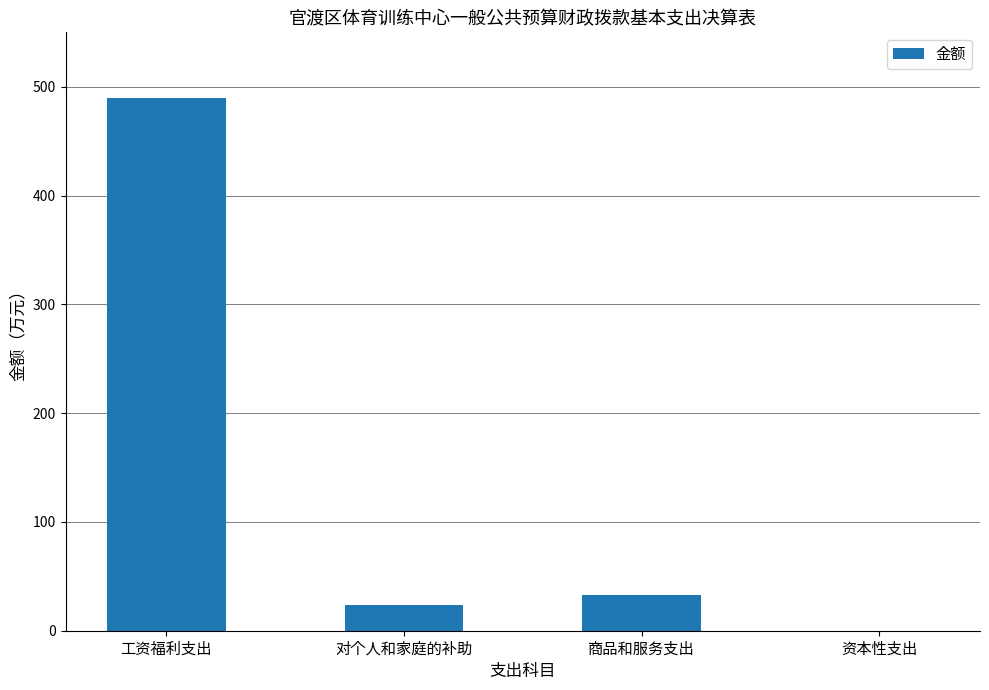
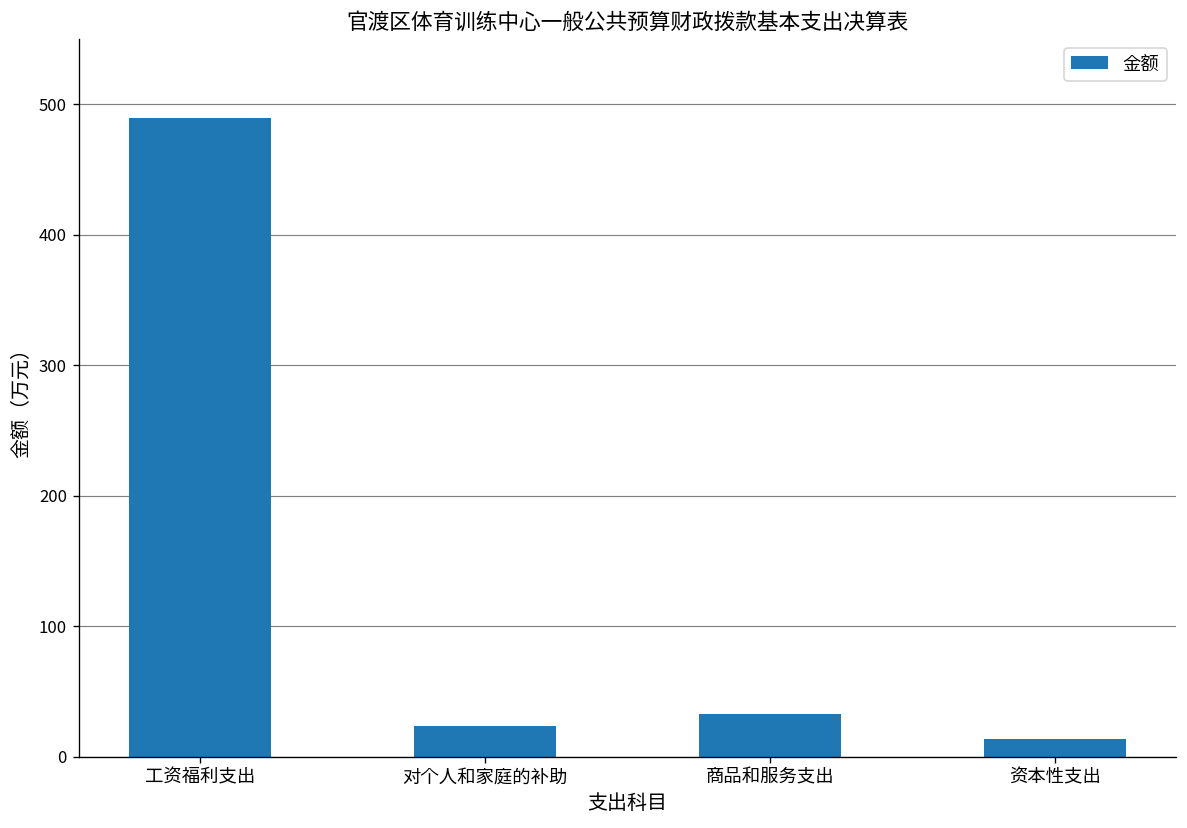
资本性支出: 0 -> 14
